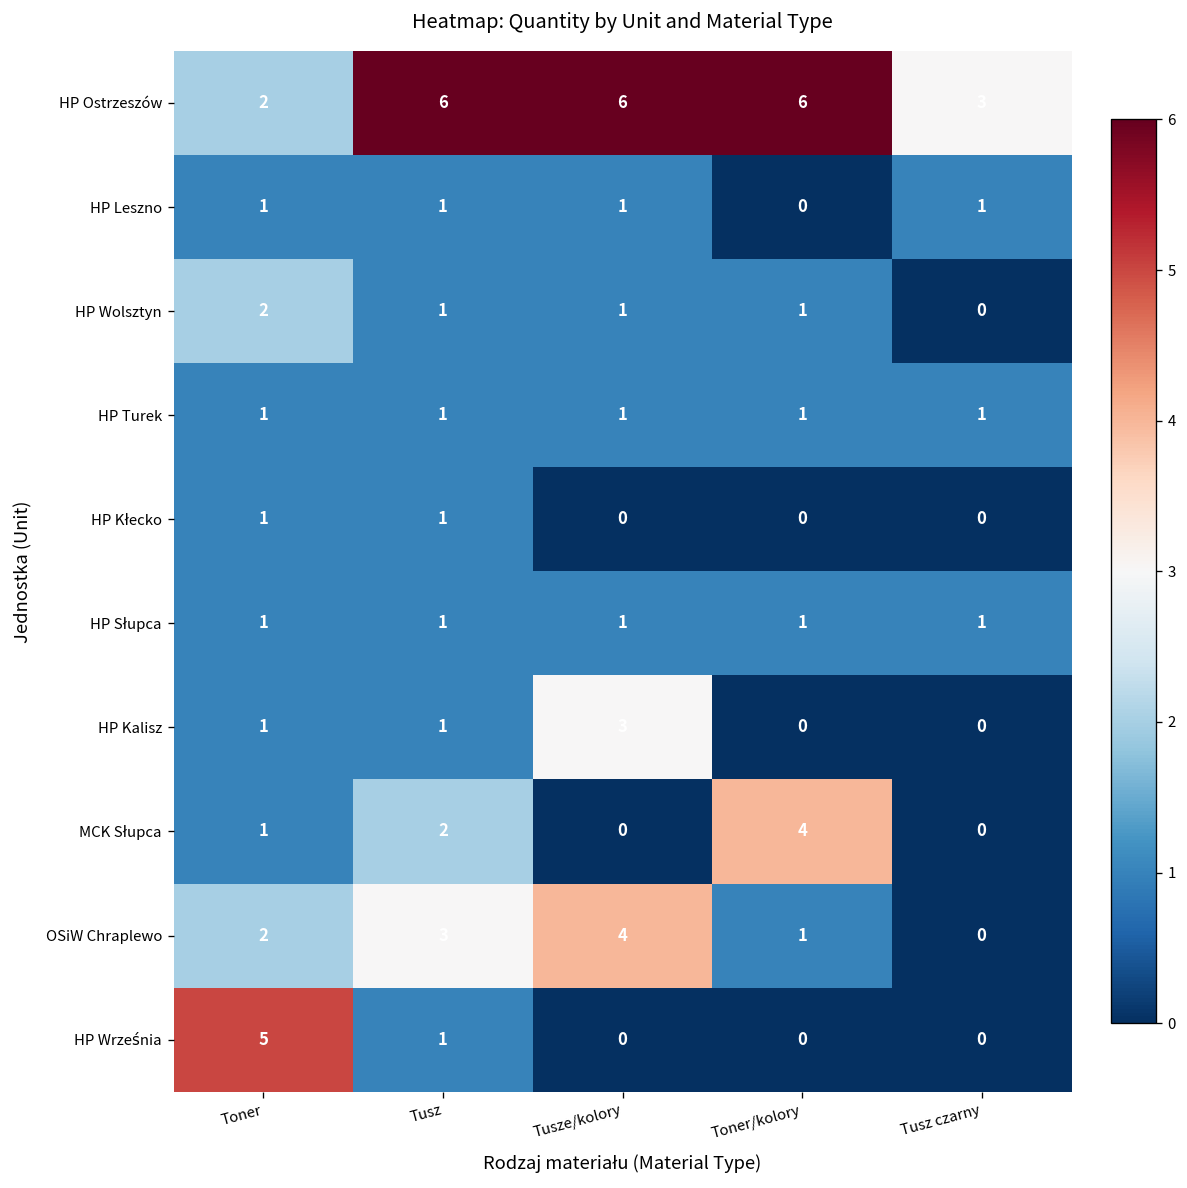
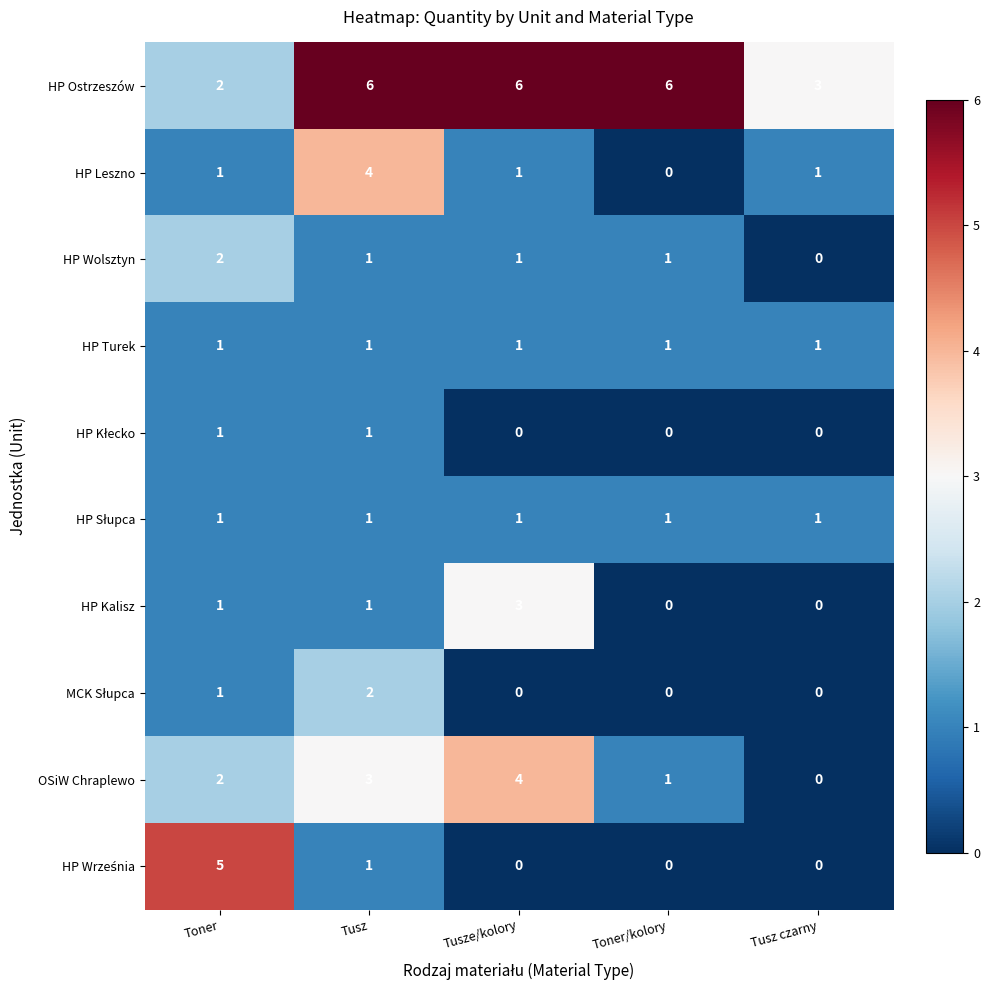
HP Leszno, Tusz: 1 -> 4
MCK Słupca, Toner/kolory: 4 -> 0
